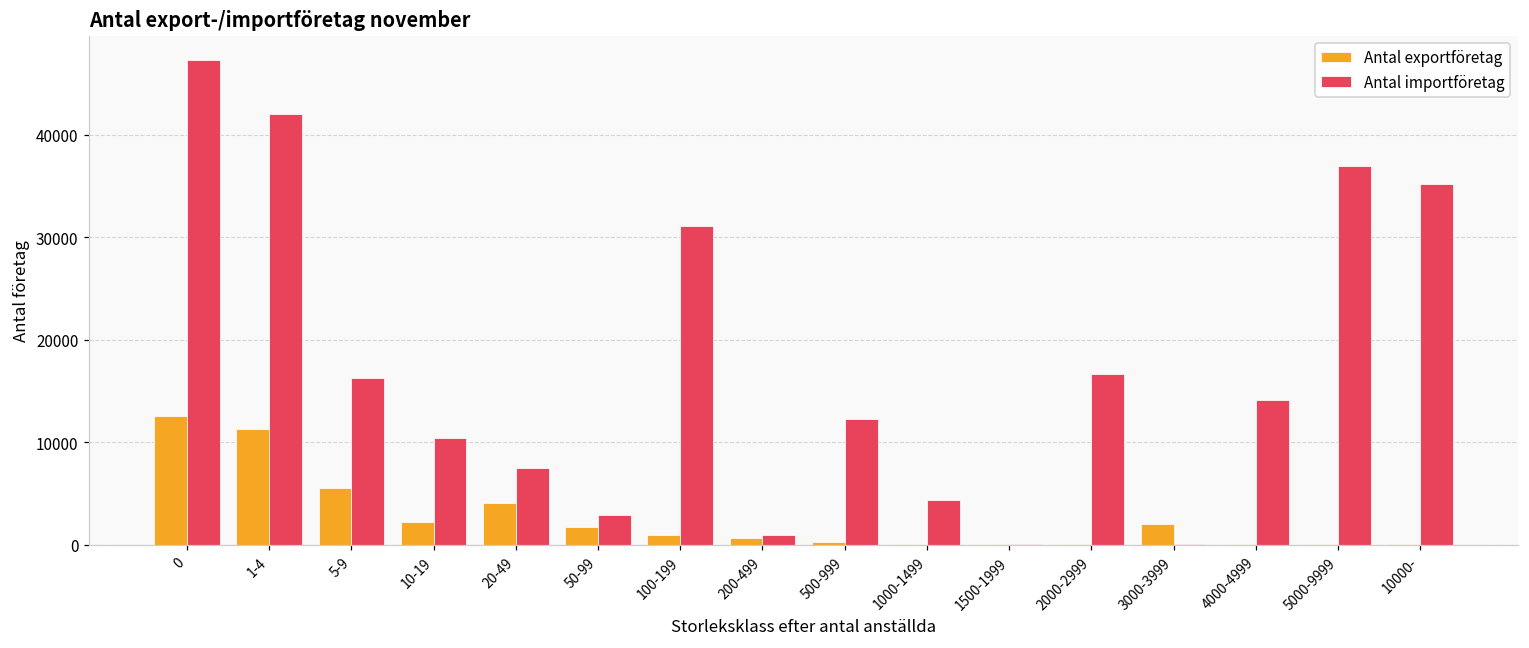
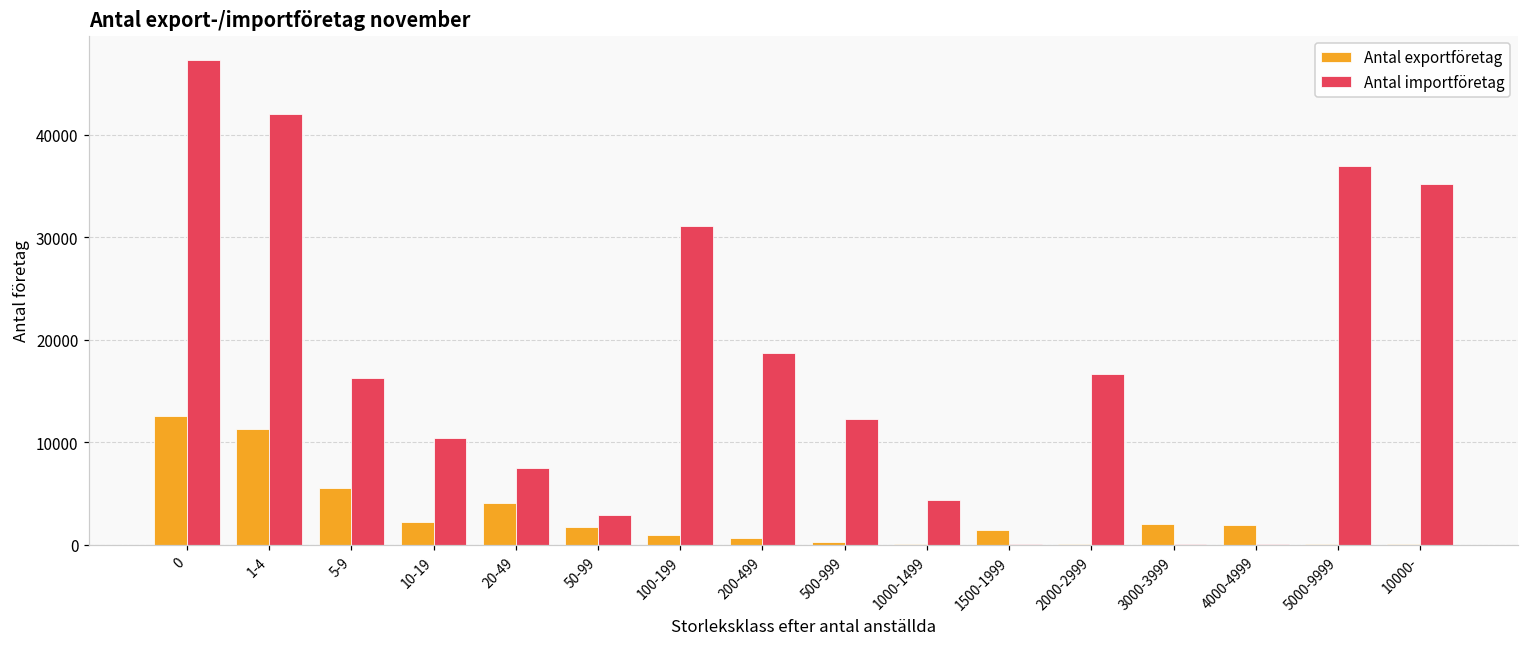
Antal importföretag, 200-499: 1000 -> 19000
Antal exportföretag, 1500-1999: 0 -> 1000
Antal exportföretag, 4000-4999: 0 -> 2000
Antal importföretag, 4000-4999: 14000 -> 0
